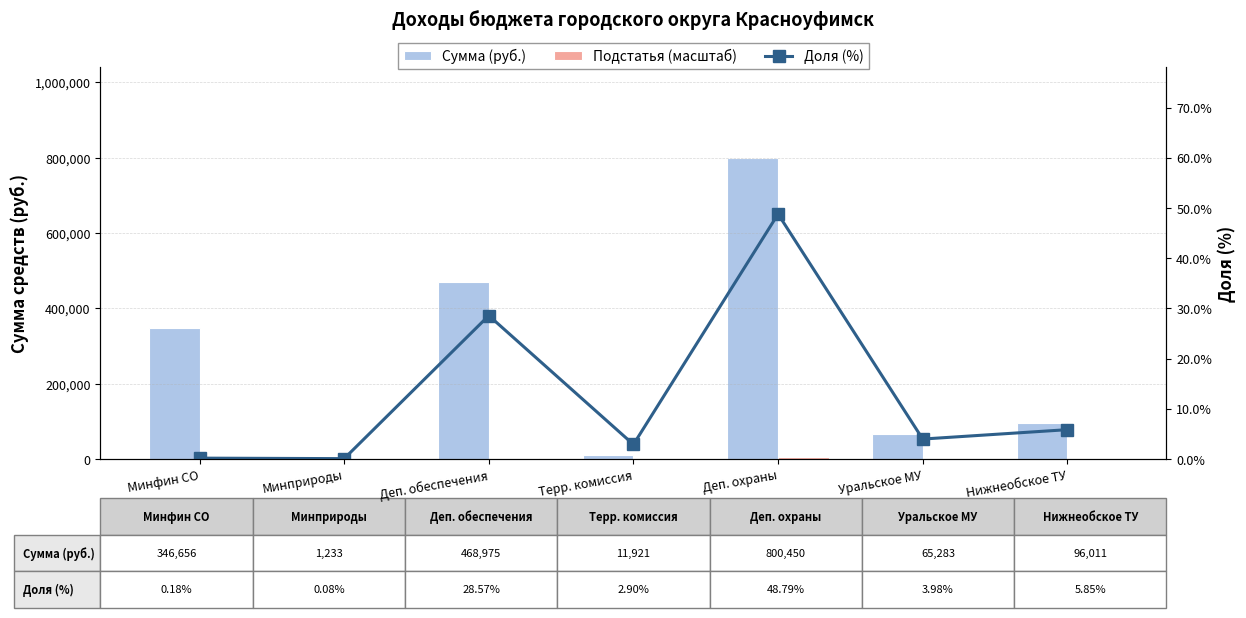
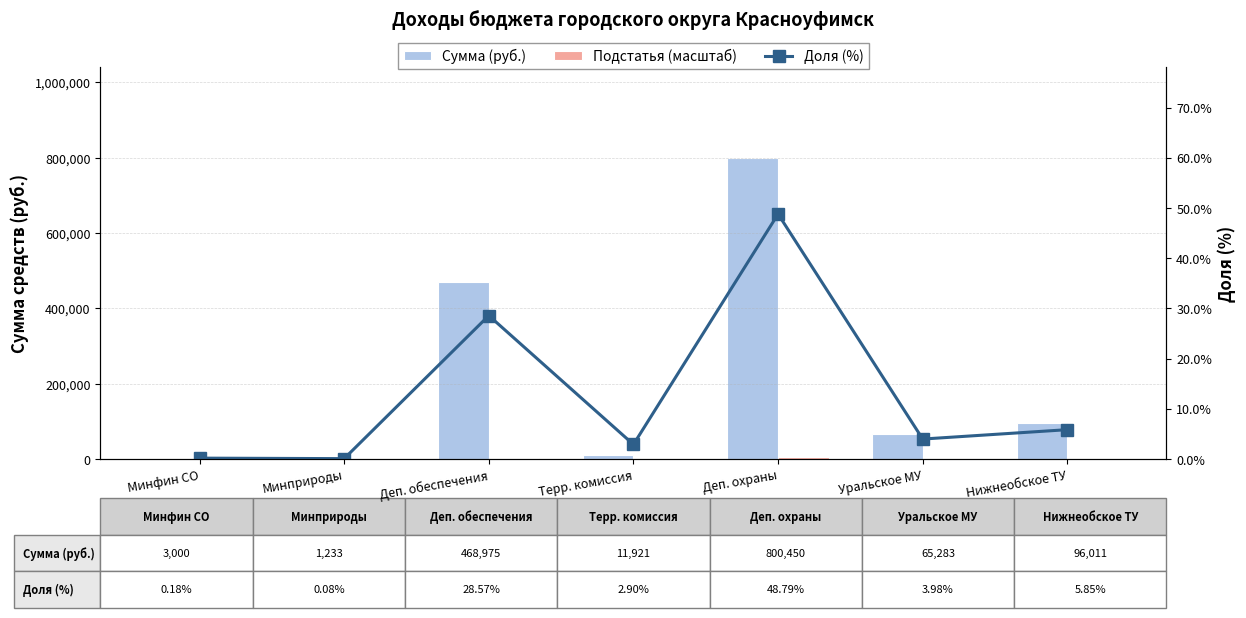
Сумма (руб.), Минфин СО: 346,656 -> 3,000
